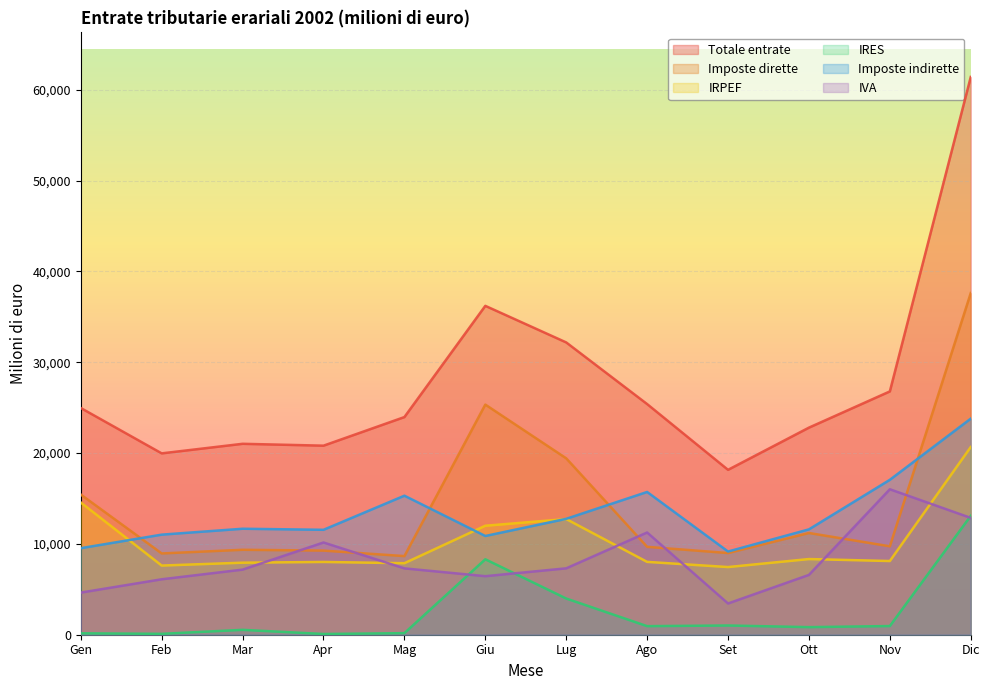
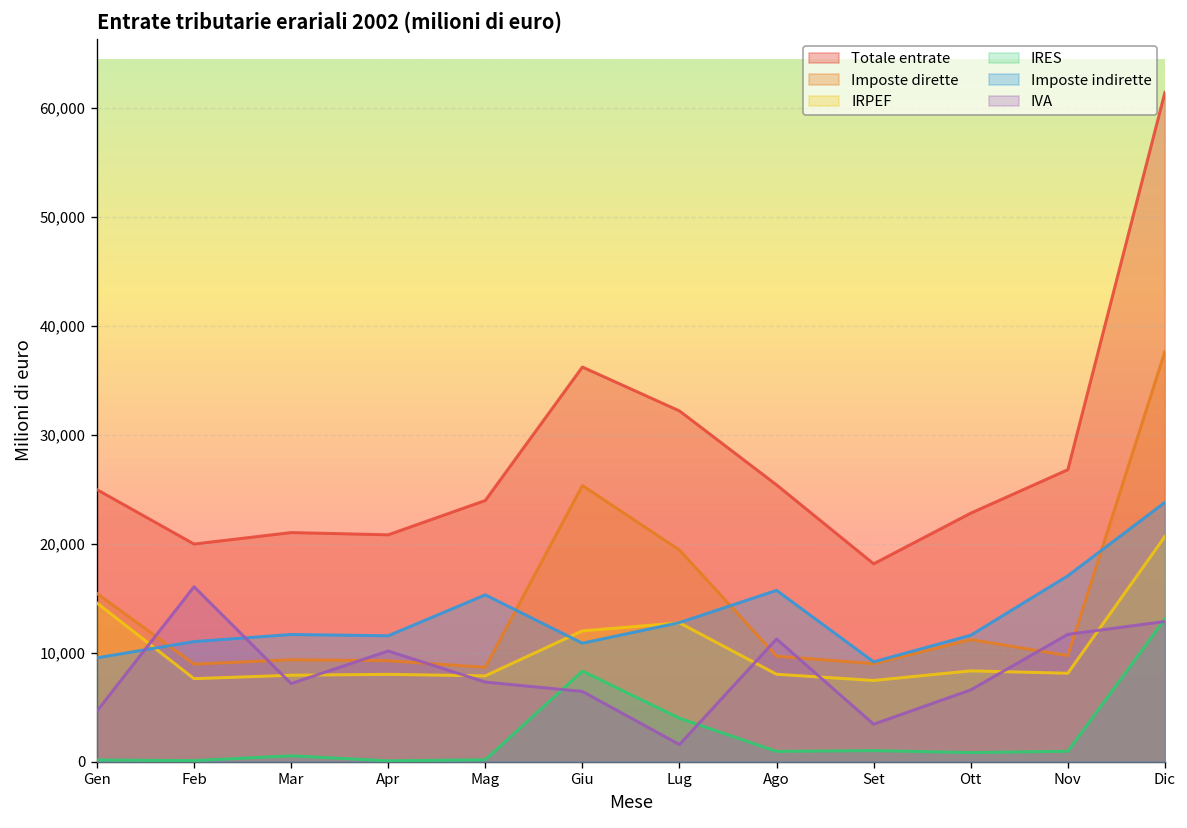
IVA, Feb: 6,000 -> 16,000
IVA, Lug: 7,000 -> 2,000
IVA, Nov: 16,000 -> 12,000
